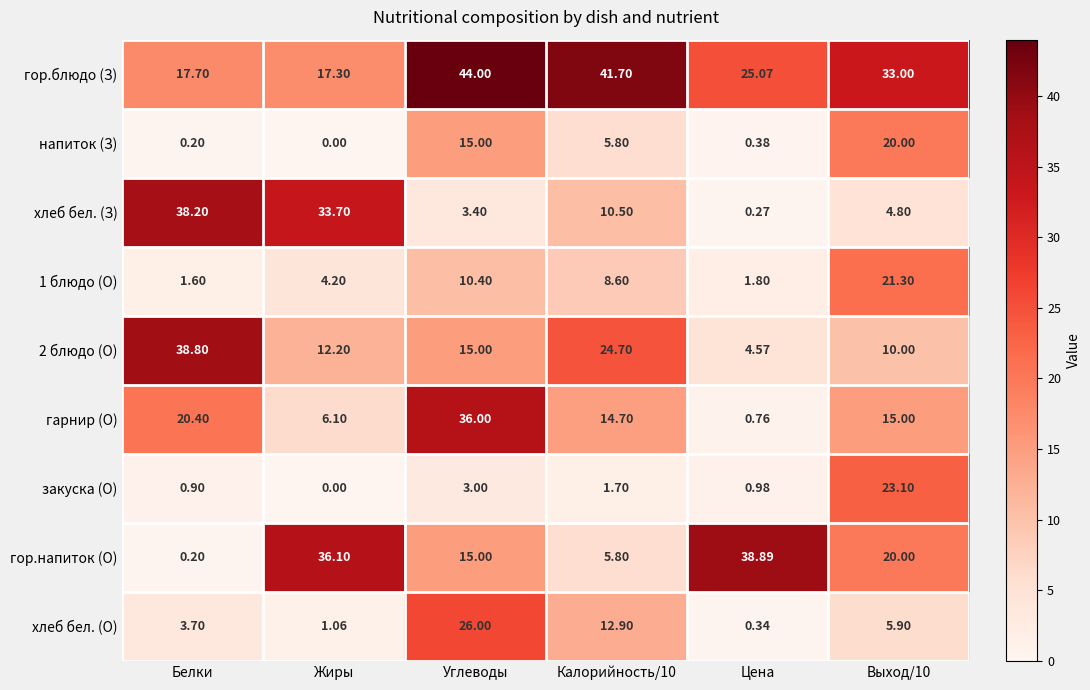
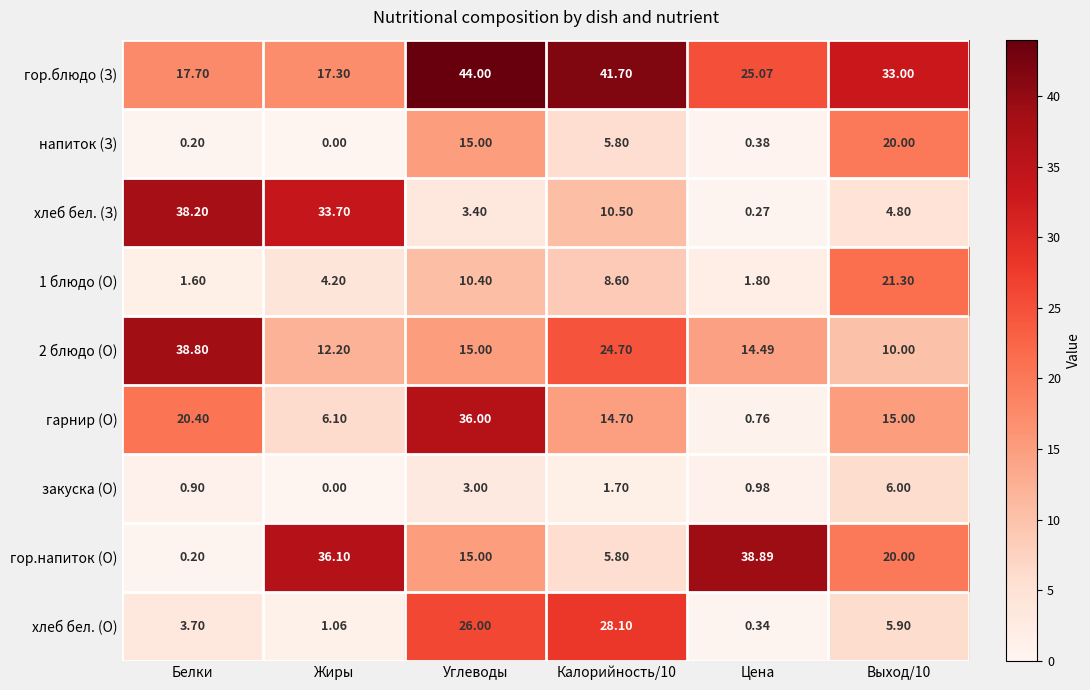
2 блюдо (О), Цена: 4.57 -> 14.49
закуска (О), Выход/10: 23.10 -> 6.00
хлеб бел. (О), Калорийность/10: 12.90 -> 28.10
